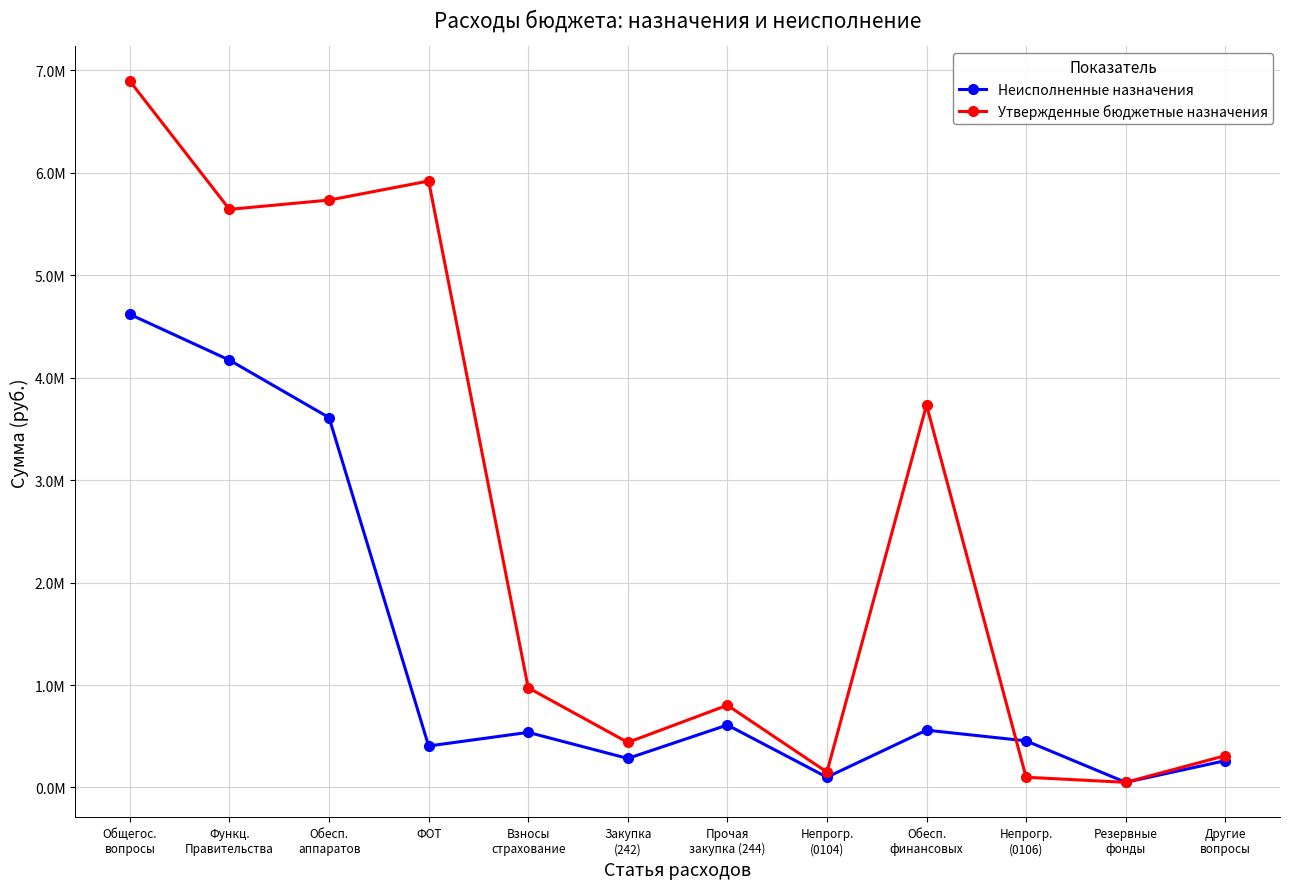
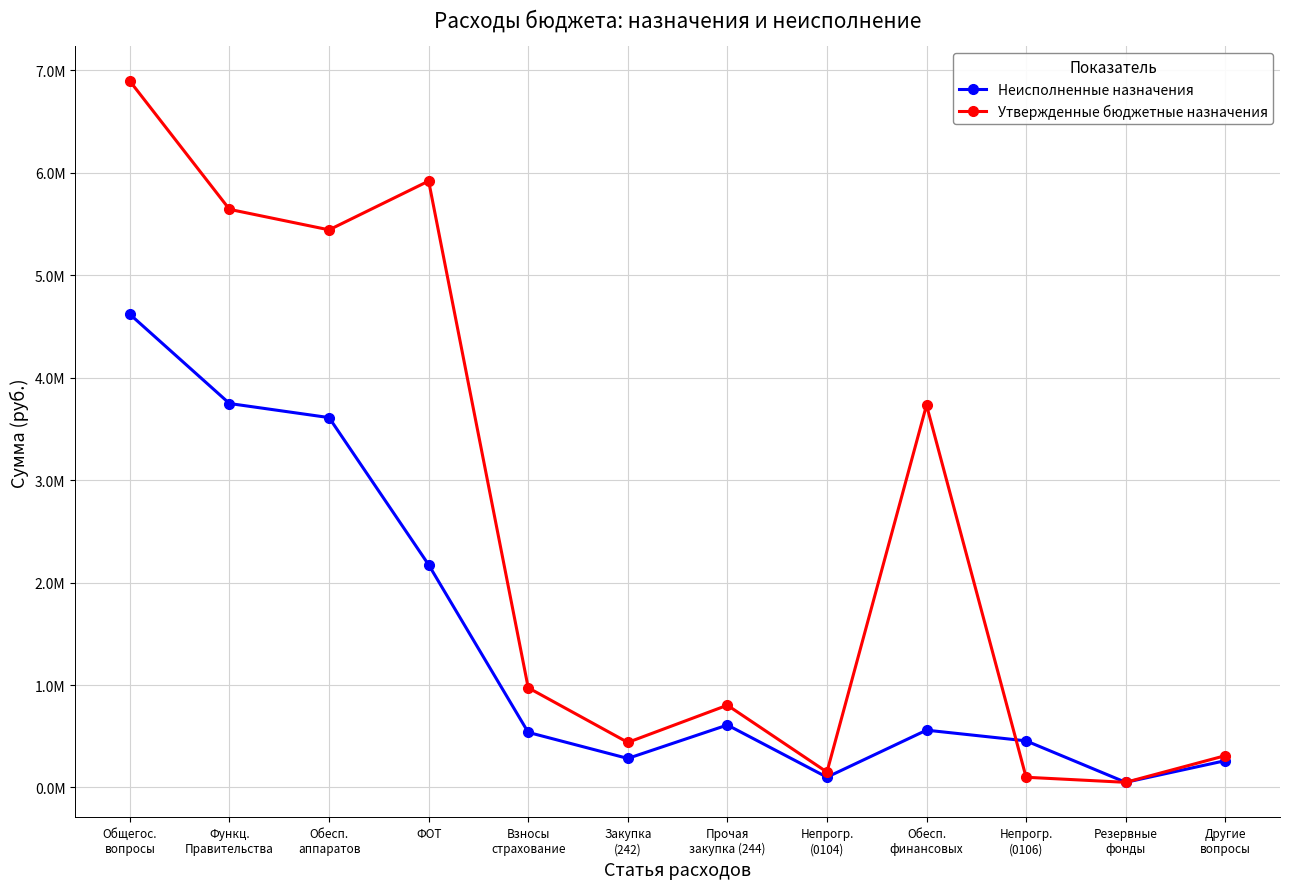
Неисполненные назначения, Функц. Правительства: 4170000 -> 3750000
Утвержденные бюджетные назначения, Обесп. аппаратов: 5730000 -> 5440000
Неисполненные назначения, ФОТ: 400000 -> 2170000
